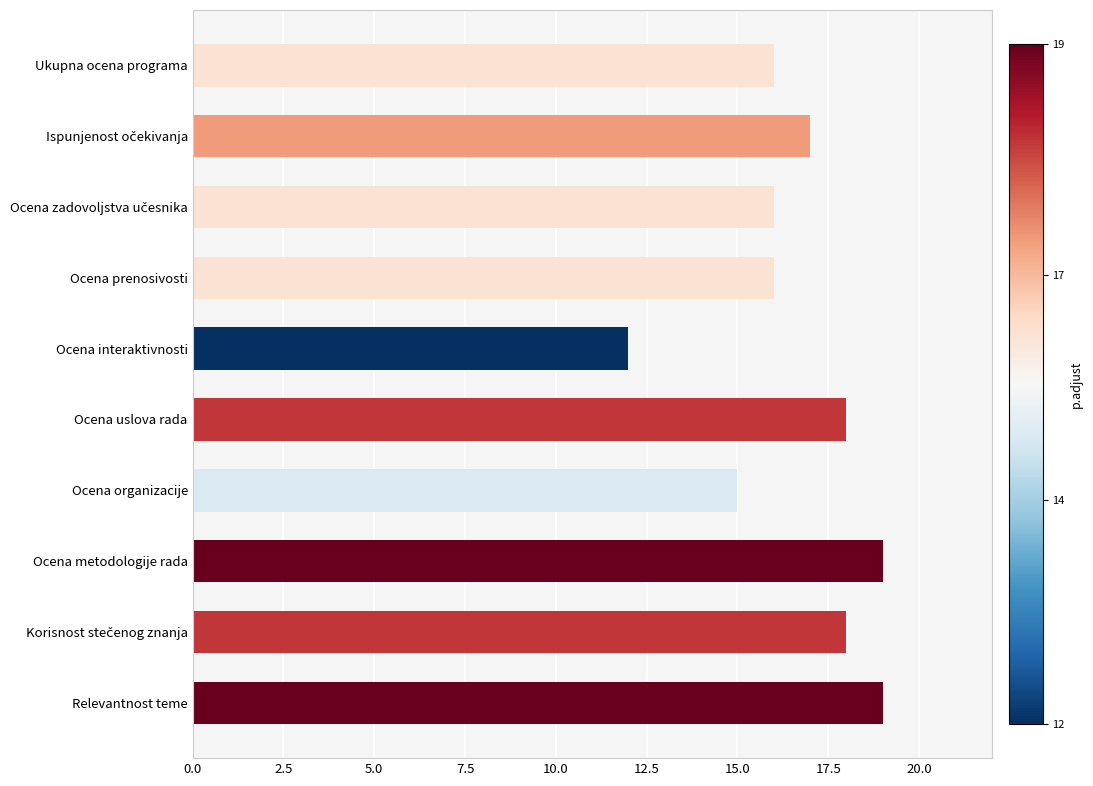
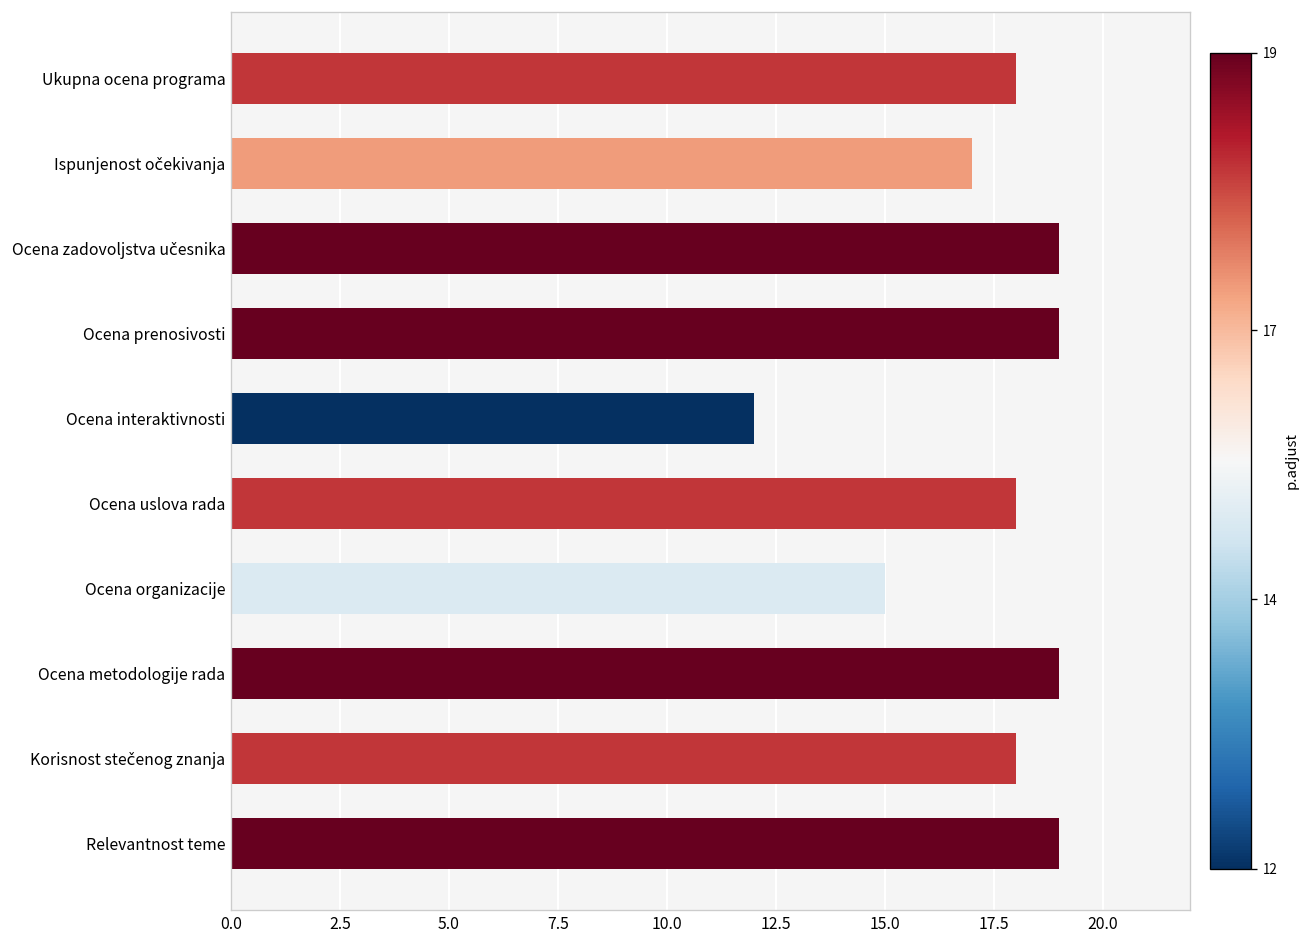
Ukupna ocena programa: 16 -> 18
Ocena zadovoljstva učesnika: 16 -> 19
Ocena prenosivosti: 16 -> 19
